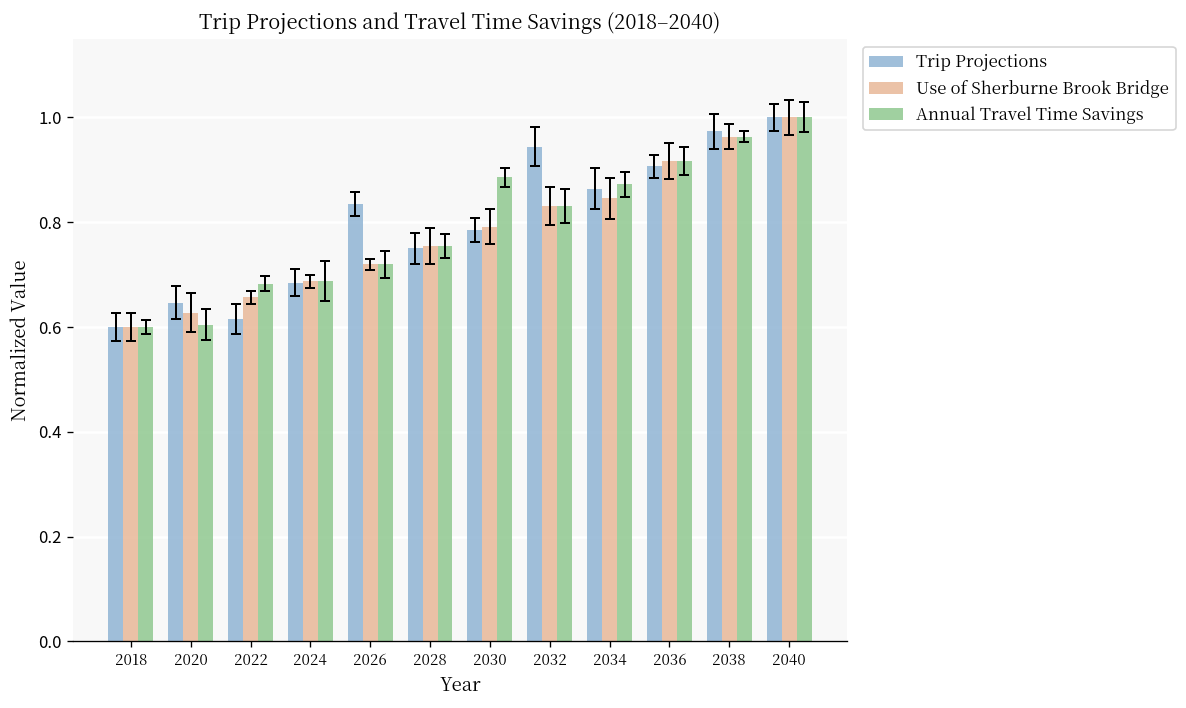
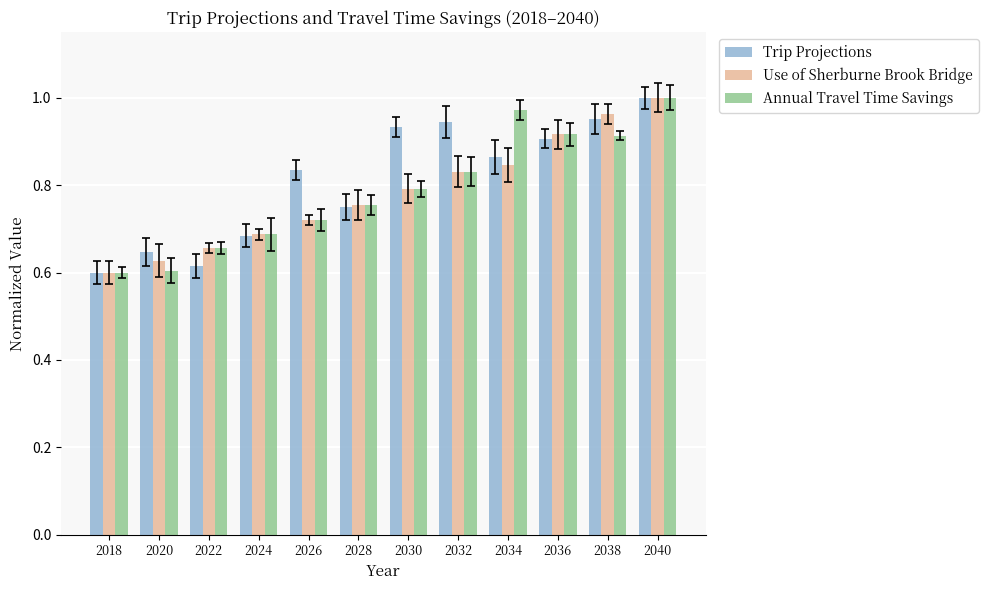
Annual Travel Time Savings, 2022: 0.68 -> 0.66
Trip Projections, 2030: 0.79 -> 0.93
Annual Travel Time Savings, 2030: 0.89 -> 0.79
Annual Travel Time Savings, 2034: 0.87 -> 0.97
Trip Projections, 2038: 0.97 -> 0.95
Annual Travel Time Savings, 2038: 0.96 -> 0.91
